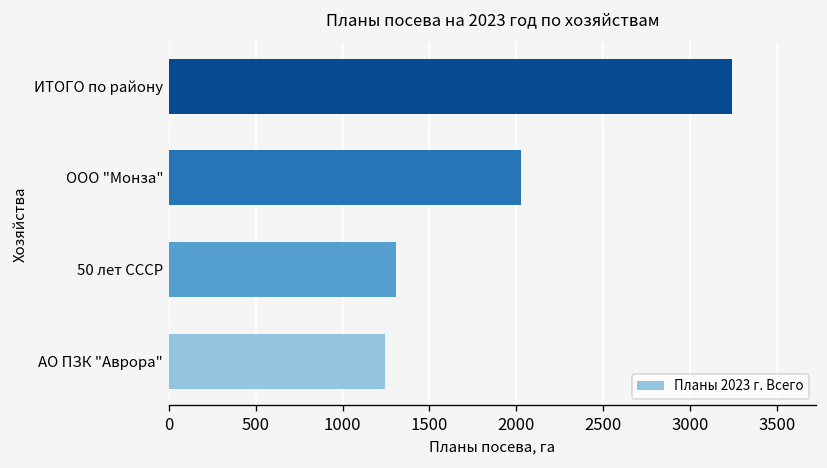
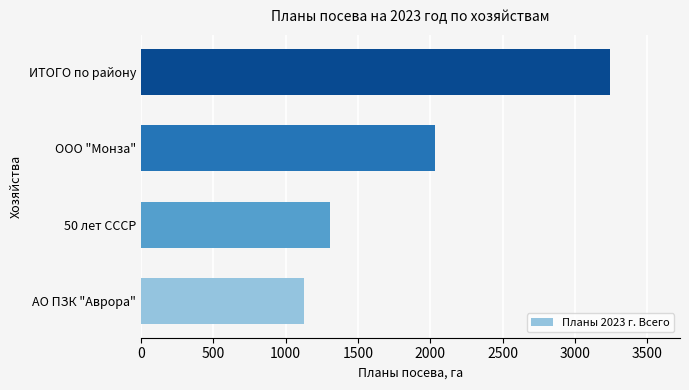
АО ПЗК "Аврора": 1250 -> 1130
